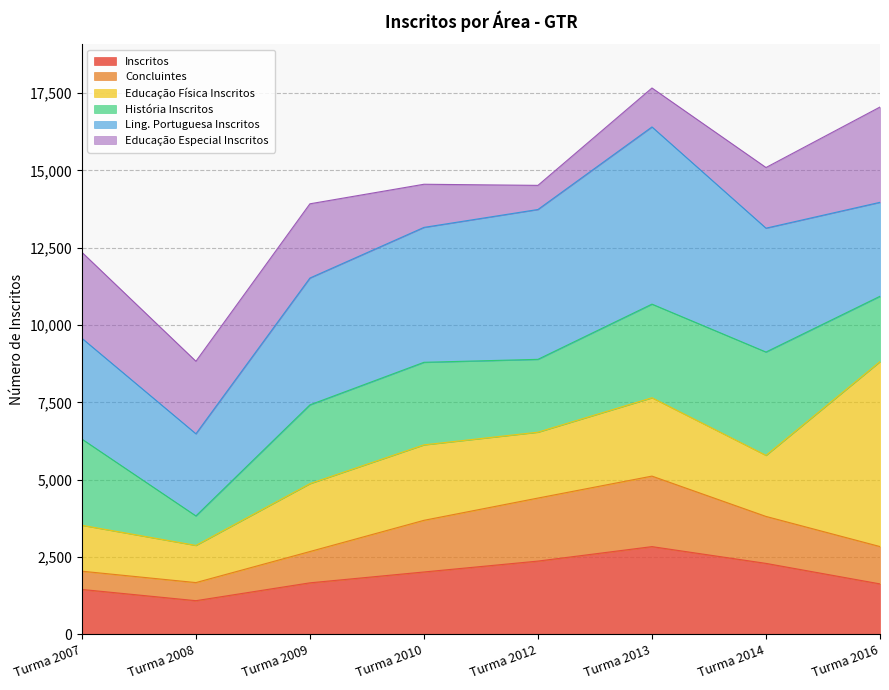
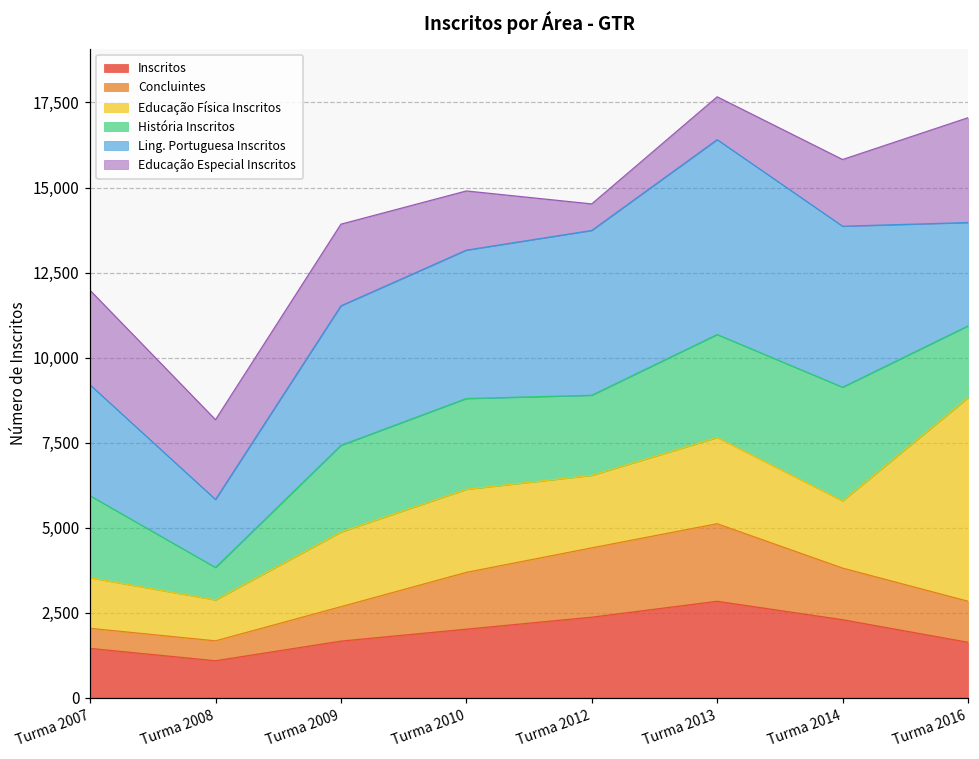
História Inscritos, Turma 2007: 2,800 -> 2,400
Ling. Portuguesa Inscritos, Turma 2008: 2,700 -> 2,000
Educação Especial Inscritos, Turma 2010: 1,400 -> 1,700
Ling. Portuguesa Inscritos, Turma 2014: 4,000 -> 4,700
